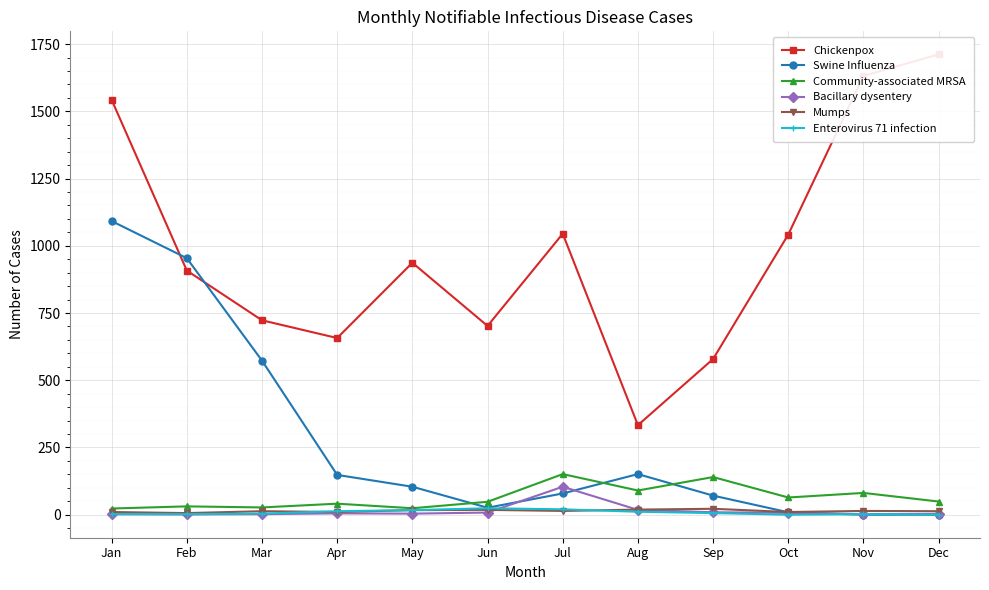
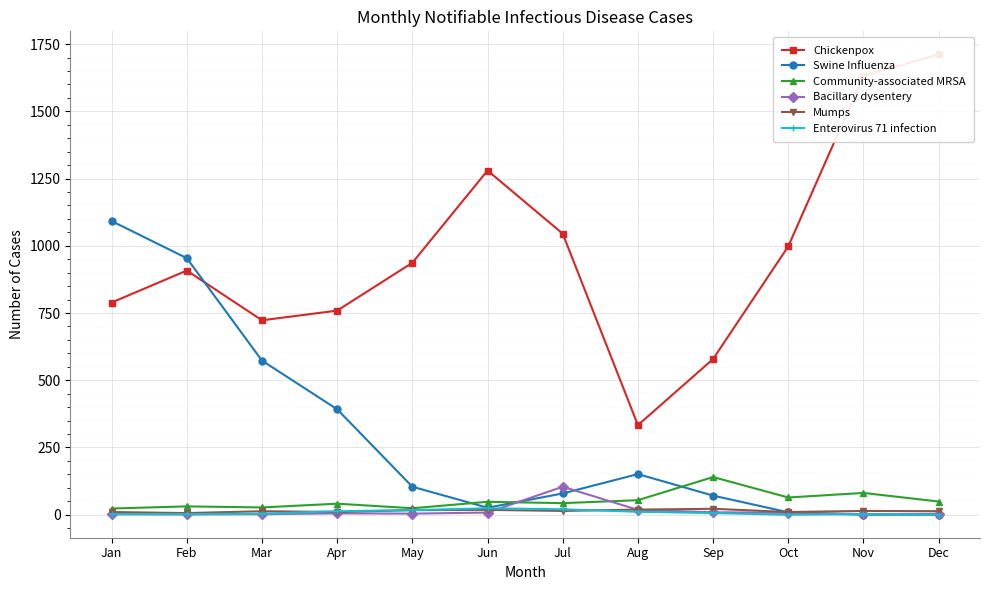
Chickenpox, Jan: 1540 -> 790
Chickenpox, Apr: 660 -> 760
Swine Influenza, Apr: 150 -> 390
Chickenpox, Jun: 700 -> 1280
Community-associated MRSA, Jul: 150 -> 40
Community-associated MRSA, Aug: 90 -> 50
Chickenpox, Oct: 1040 -> 1000
